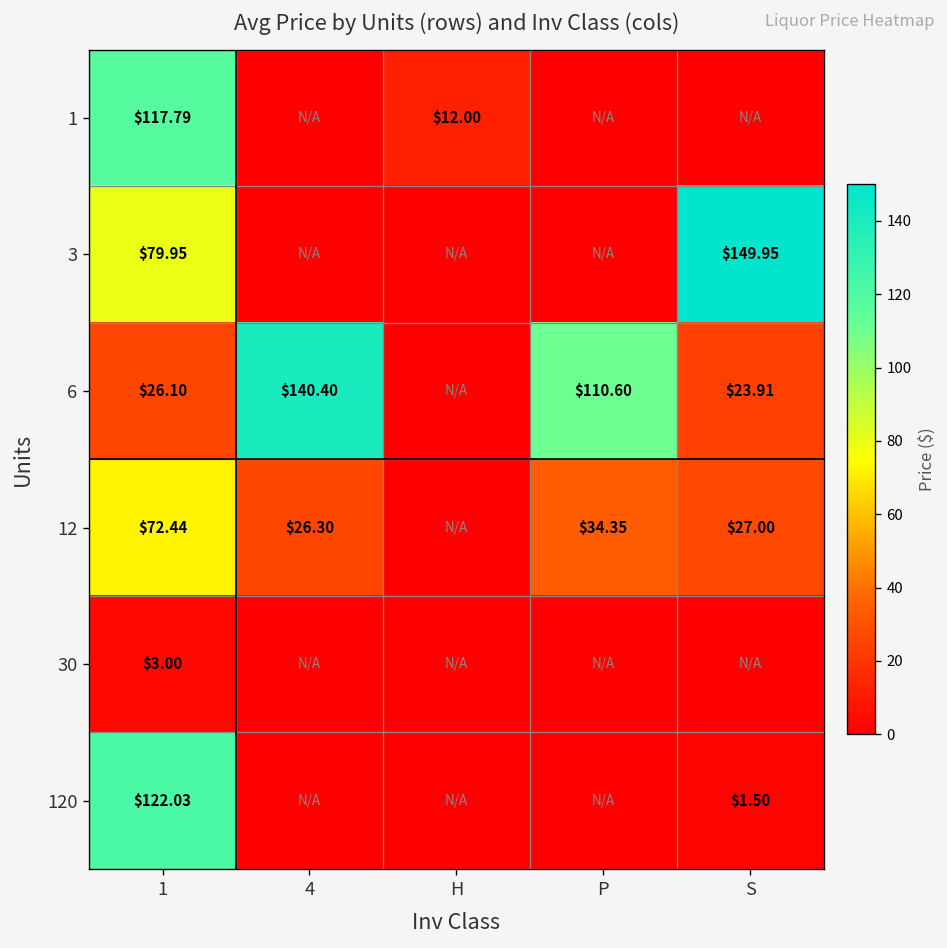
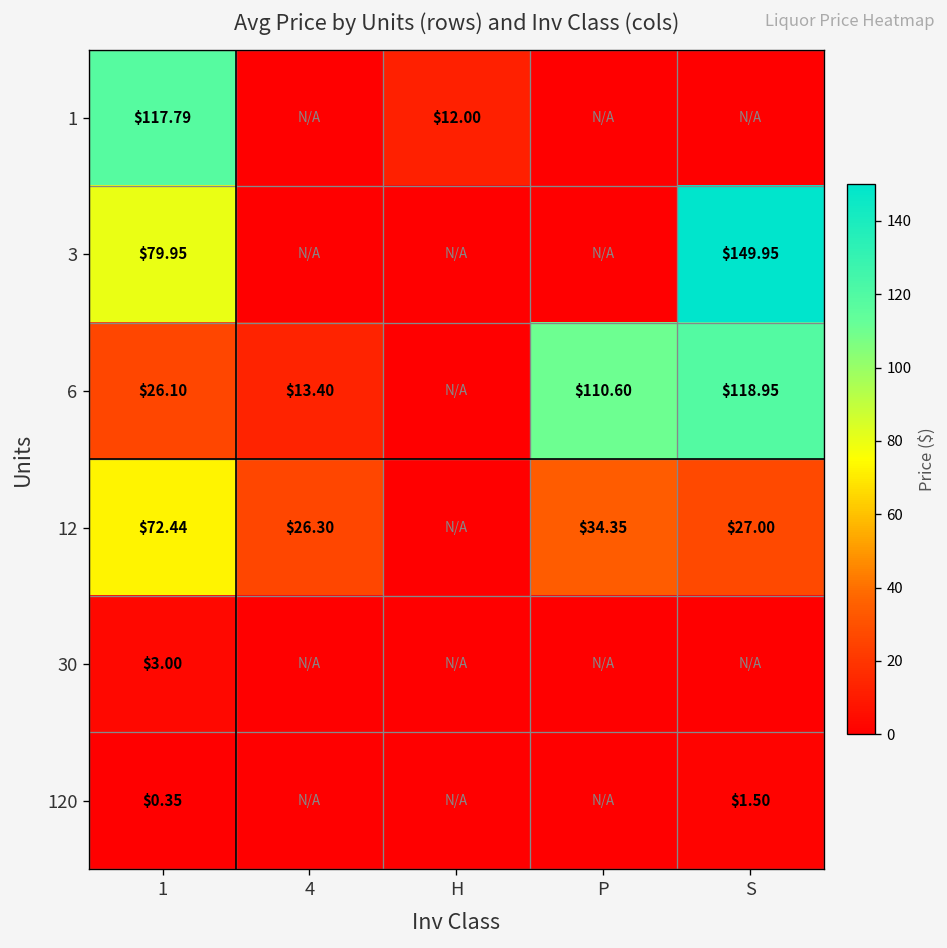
6, 4: $140.40 -> $13.40
6, S: $23.91 -> $118.95
120, 1: $122.03 -> $0.35
